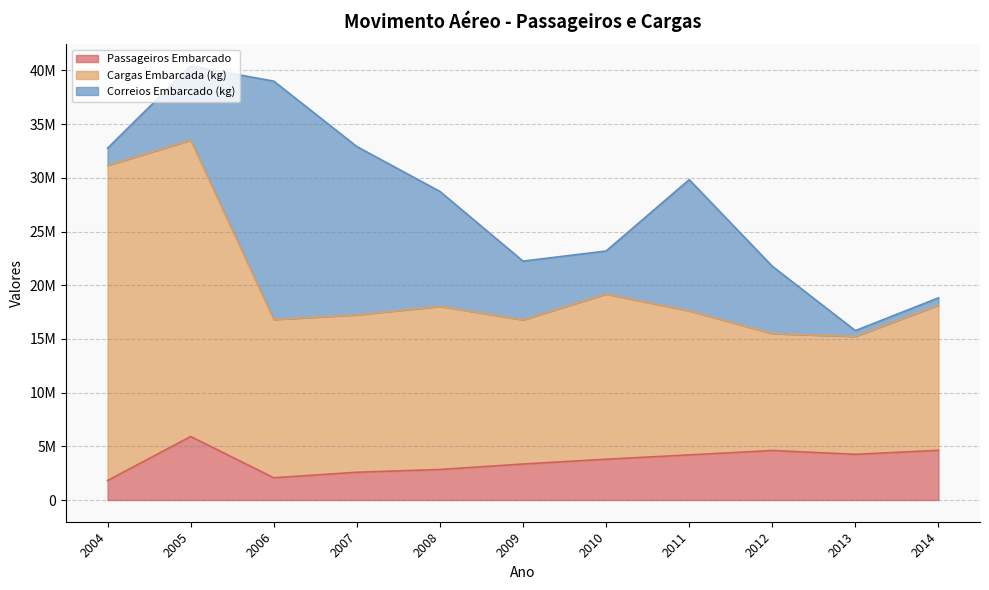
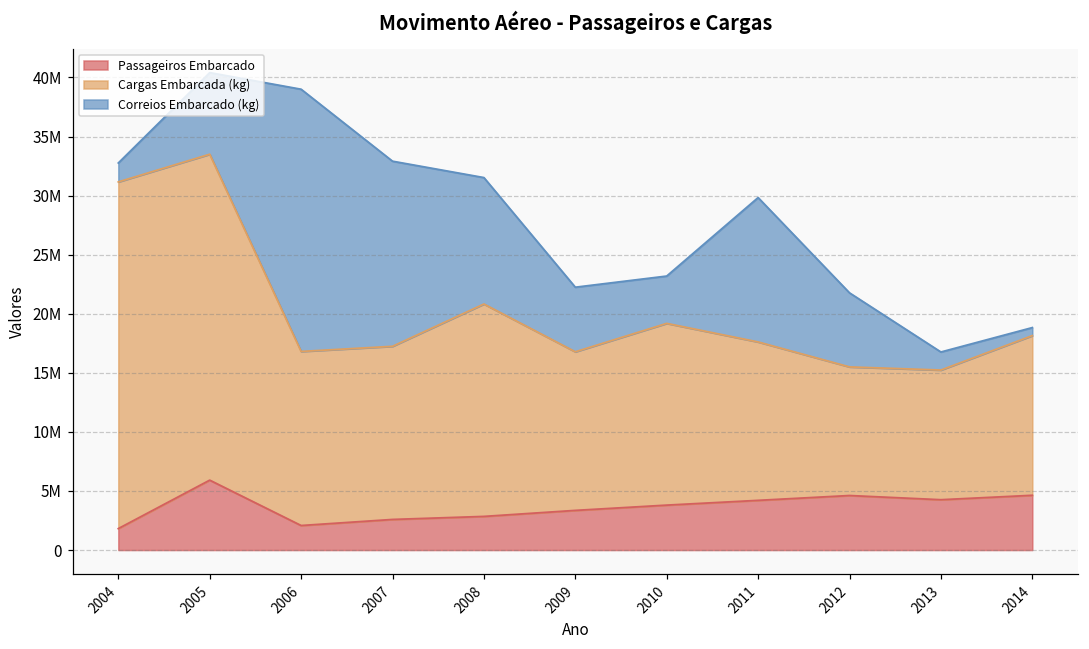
Cargas Embarcada (kg), 2008: 15200000 -> 18000000
Correios Embarcado (kg), 2013: 500000 -> 1500000
